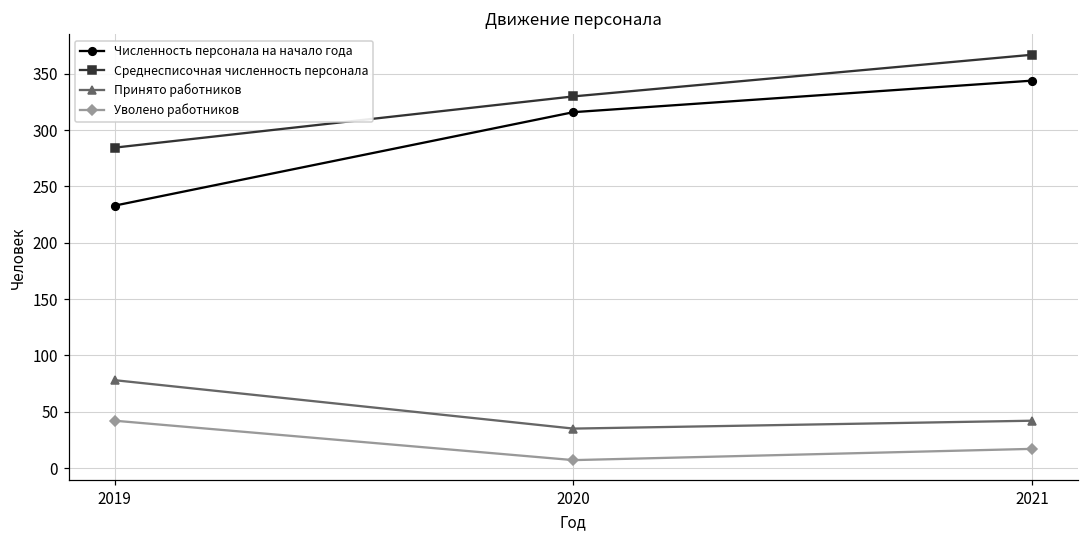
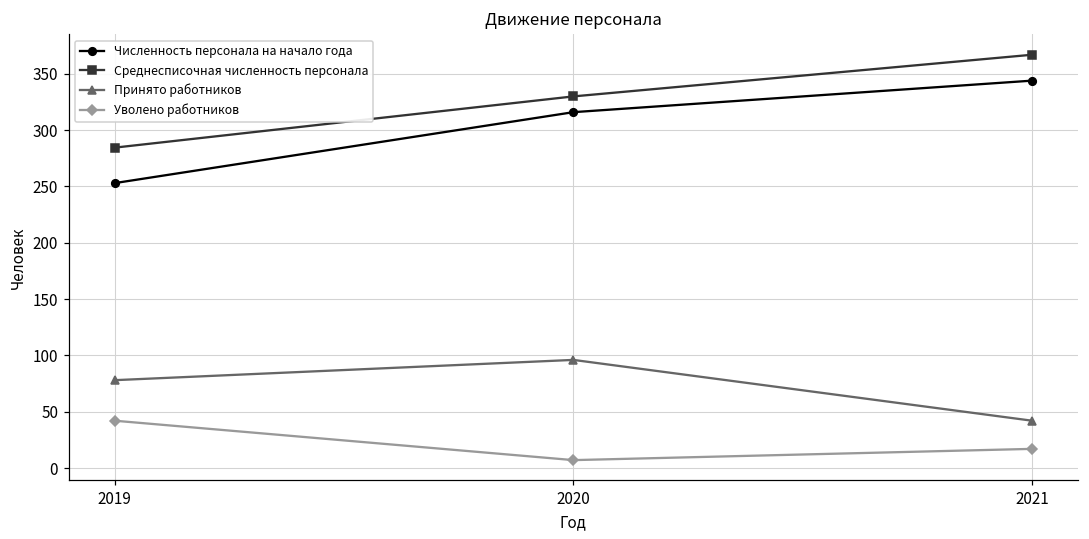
Численность персонала на начало года, 2019: 233 -> 253
Принято работников, 2020: 35 -> 96
